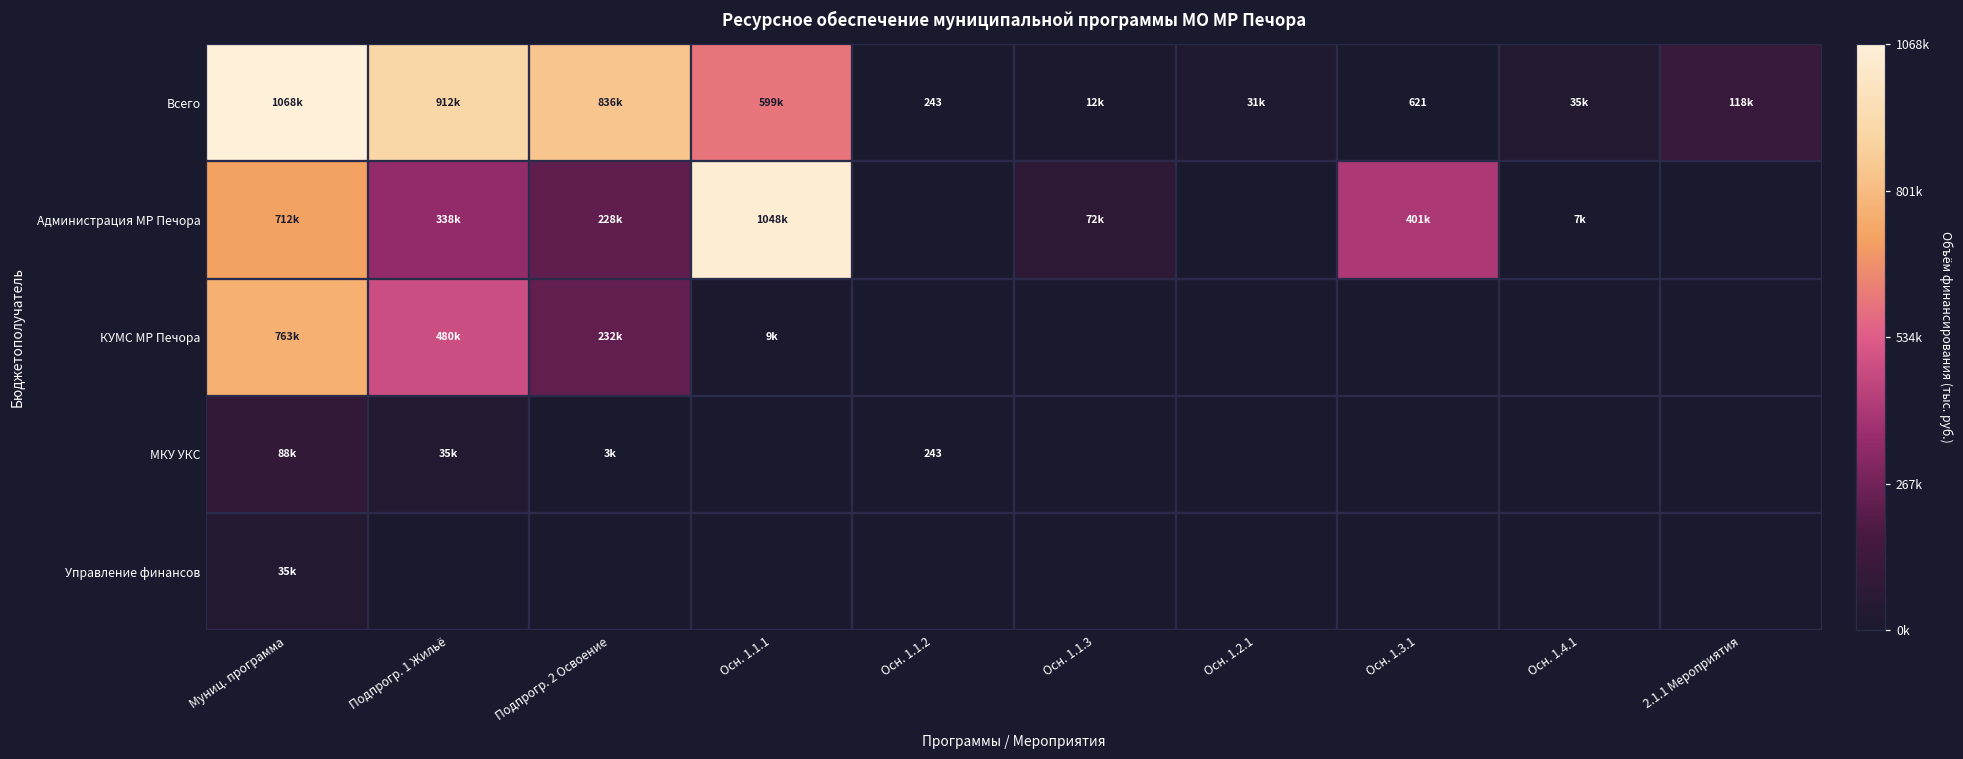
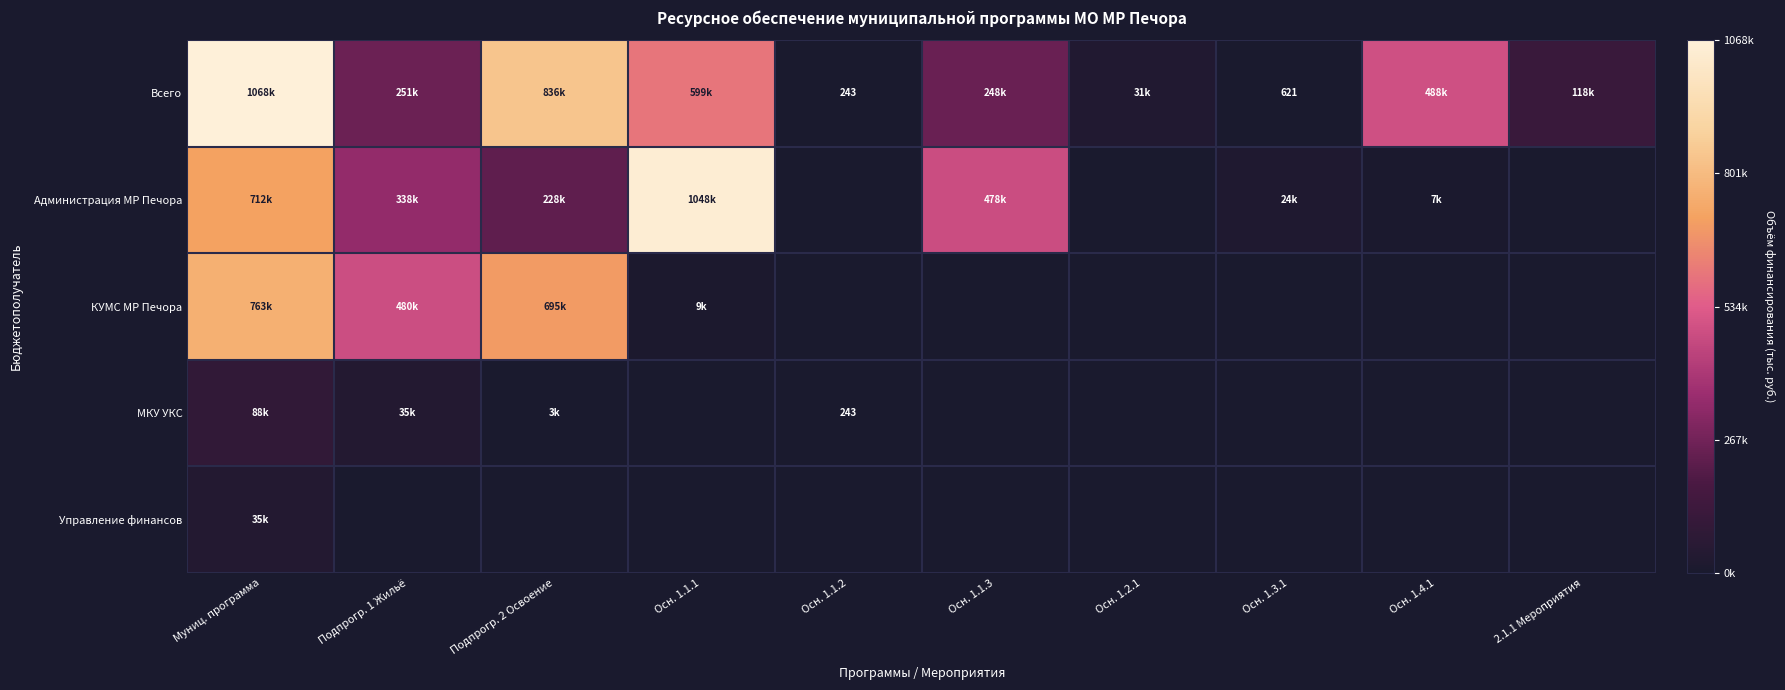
Всего, Подпрогр. 1 Жильё: 912k -> 251k
Всего, Осн. 1.1.3: 12k -> 248k
Всего, Осн. 1.4.1: 35k -> 488k
Администрация МР Печора, Осн. 1.1.3: 72k -> 478k
Администрация МР Печора, Осн. 1.3.1: 401k -> 24k
КУМС МР Печора, Подпрогр. 2 Освоение: 232k -> 695k
